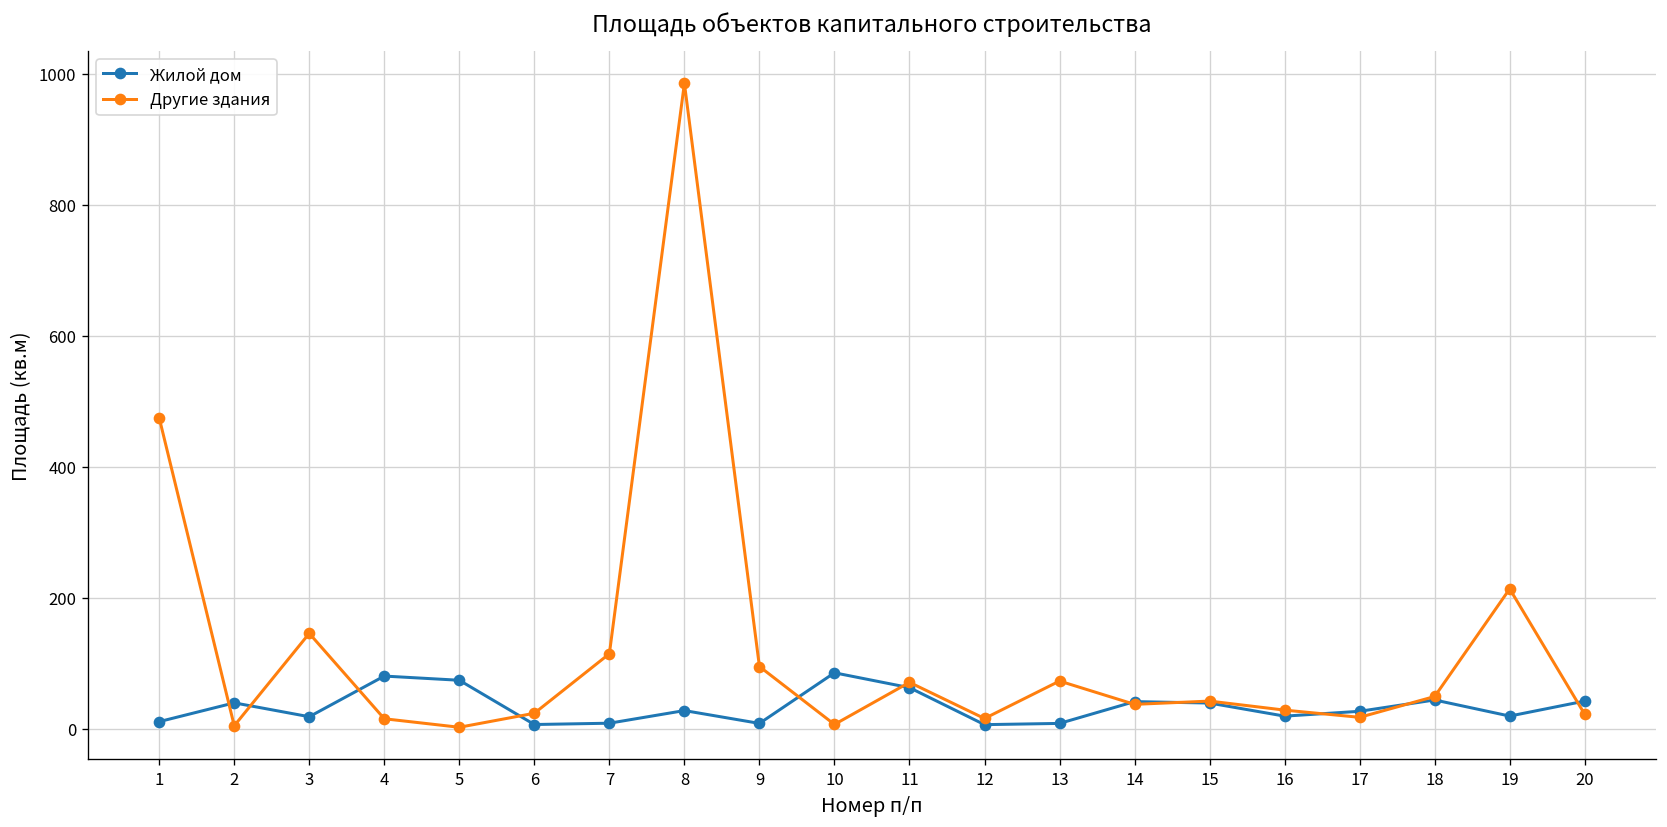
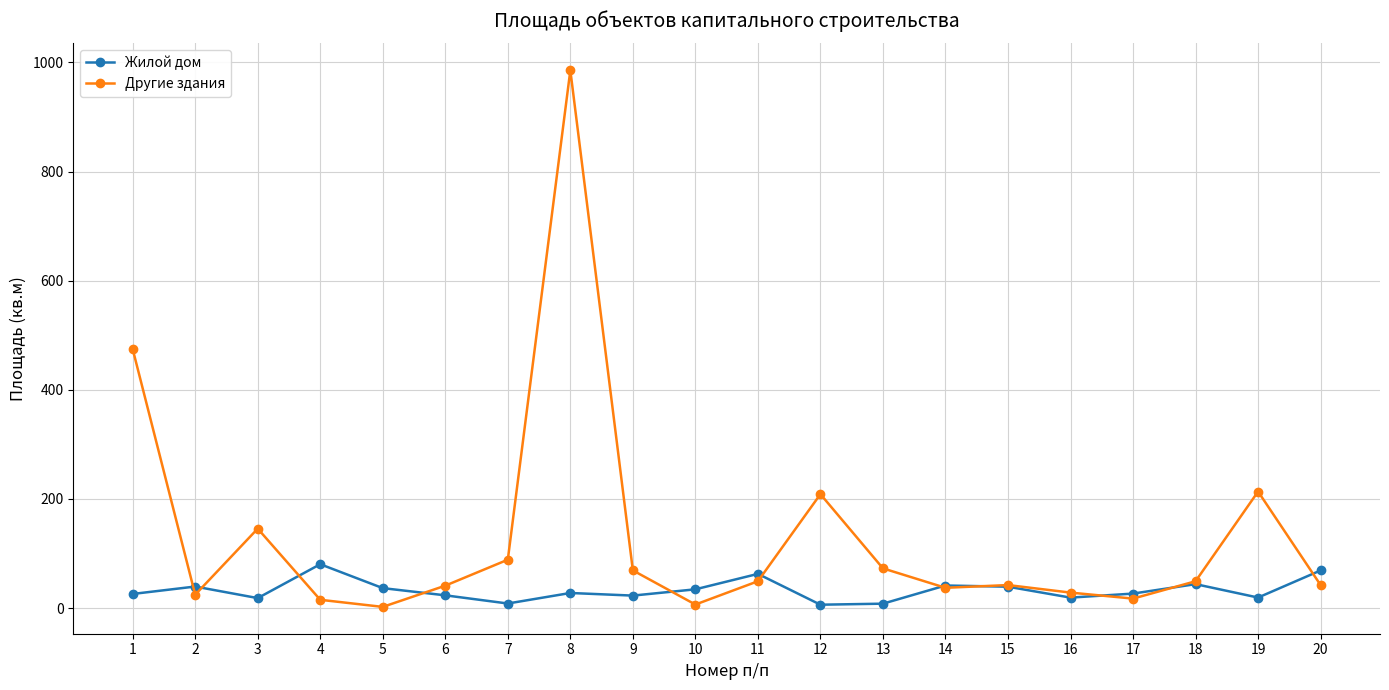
Жилой дом, 1: 10 -> 30
Другие здания, 2: 0 -> 20
Жилой дом, 5: 70 -> 40
Жилой дом, 6: 10 -> 20
Другие здания, 6: 20 -> 40
Другие здания, 7: 110 -> 90
Жилой дом, 9: 10 -> 20
Другие здания, 9: 90 -> 70
Жилой дом, 10: 90 -> 30
Другие здания, 11: 70 -> 50
Другие здания, 12: 20 -> 210
Жилой дом, 20: 40 -> 70
Другие здания, 20: 20 -> 40
